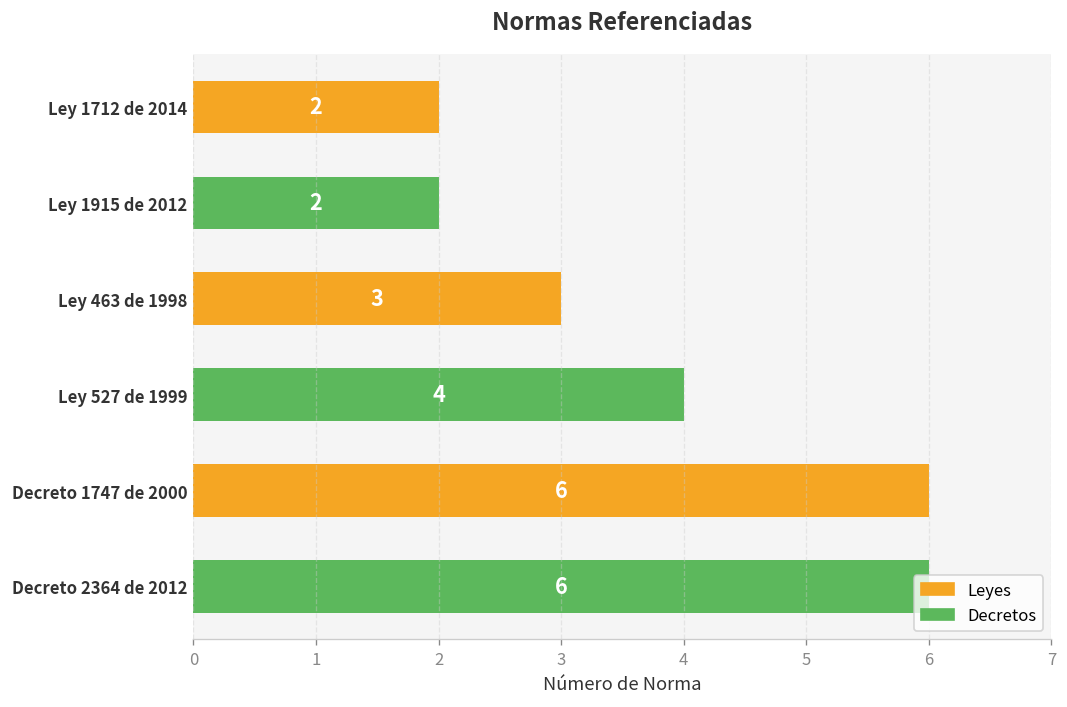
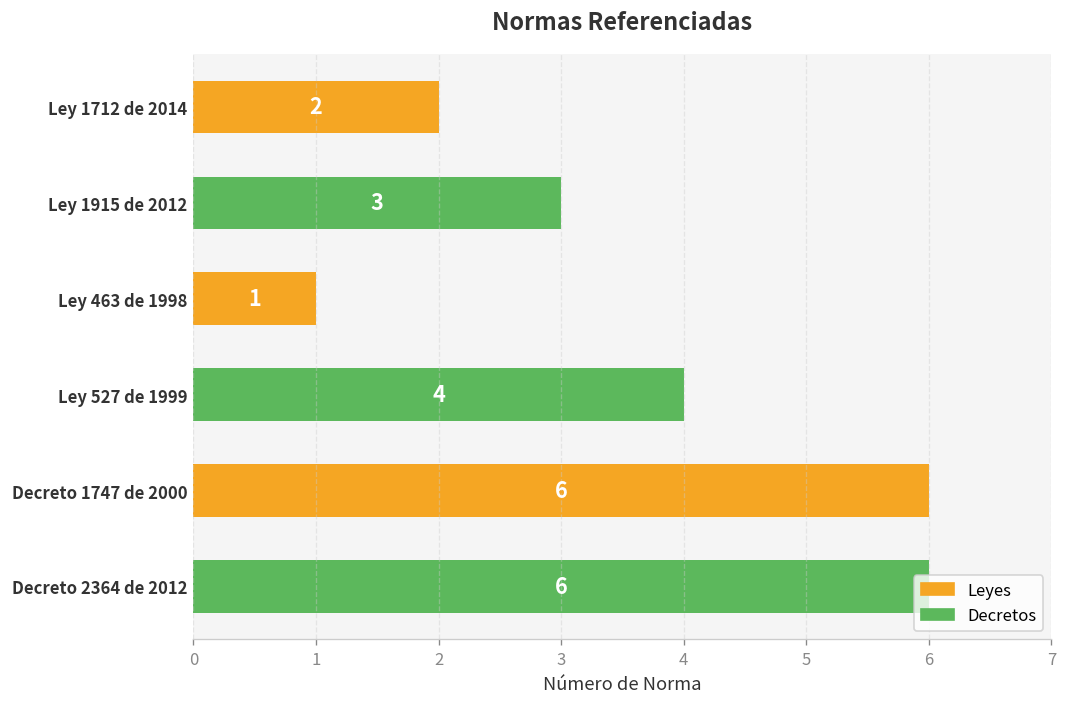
Ley 1915 de 2012: 2 -> 3
Ley 463 de 1998: 3 -> 1
